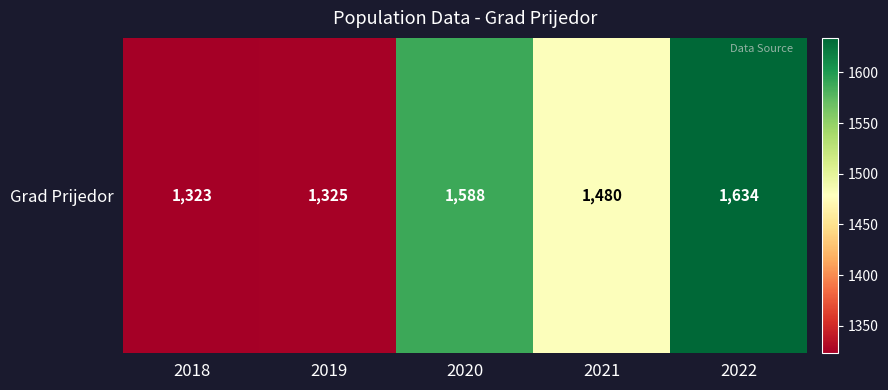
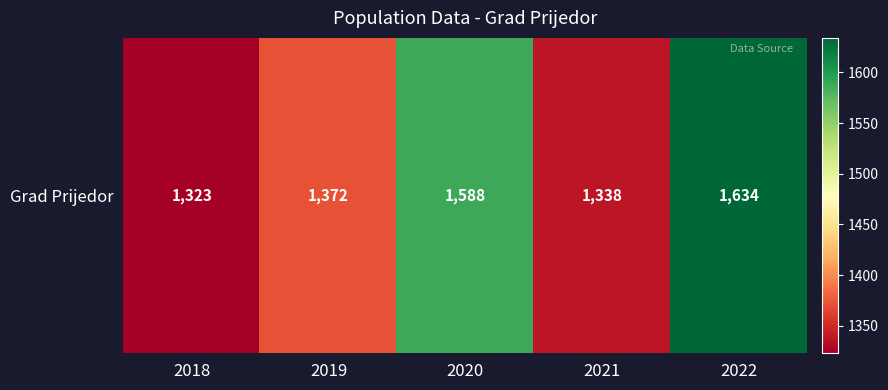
Grad Prijedor, 2019: 1,325 -> 1,372
Grad Prijedor, 2021: 1,480 -> 1,338
